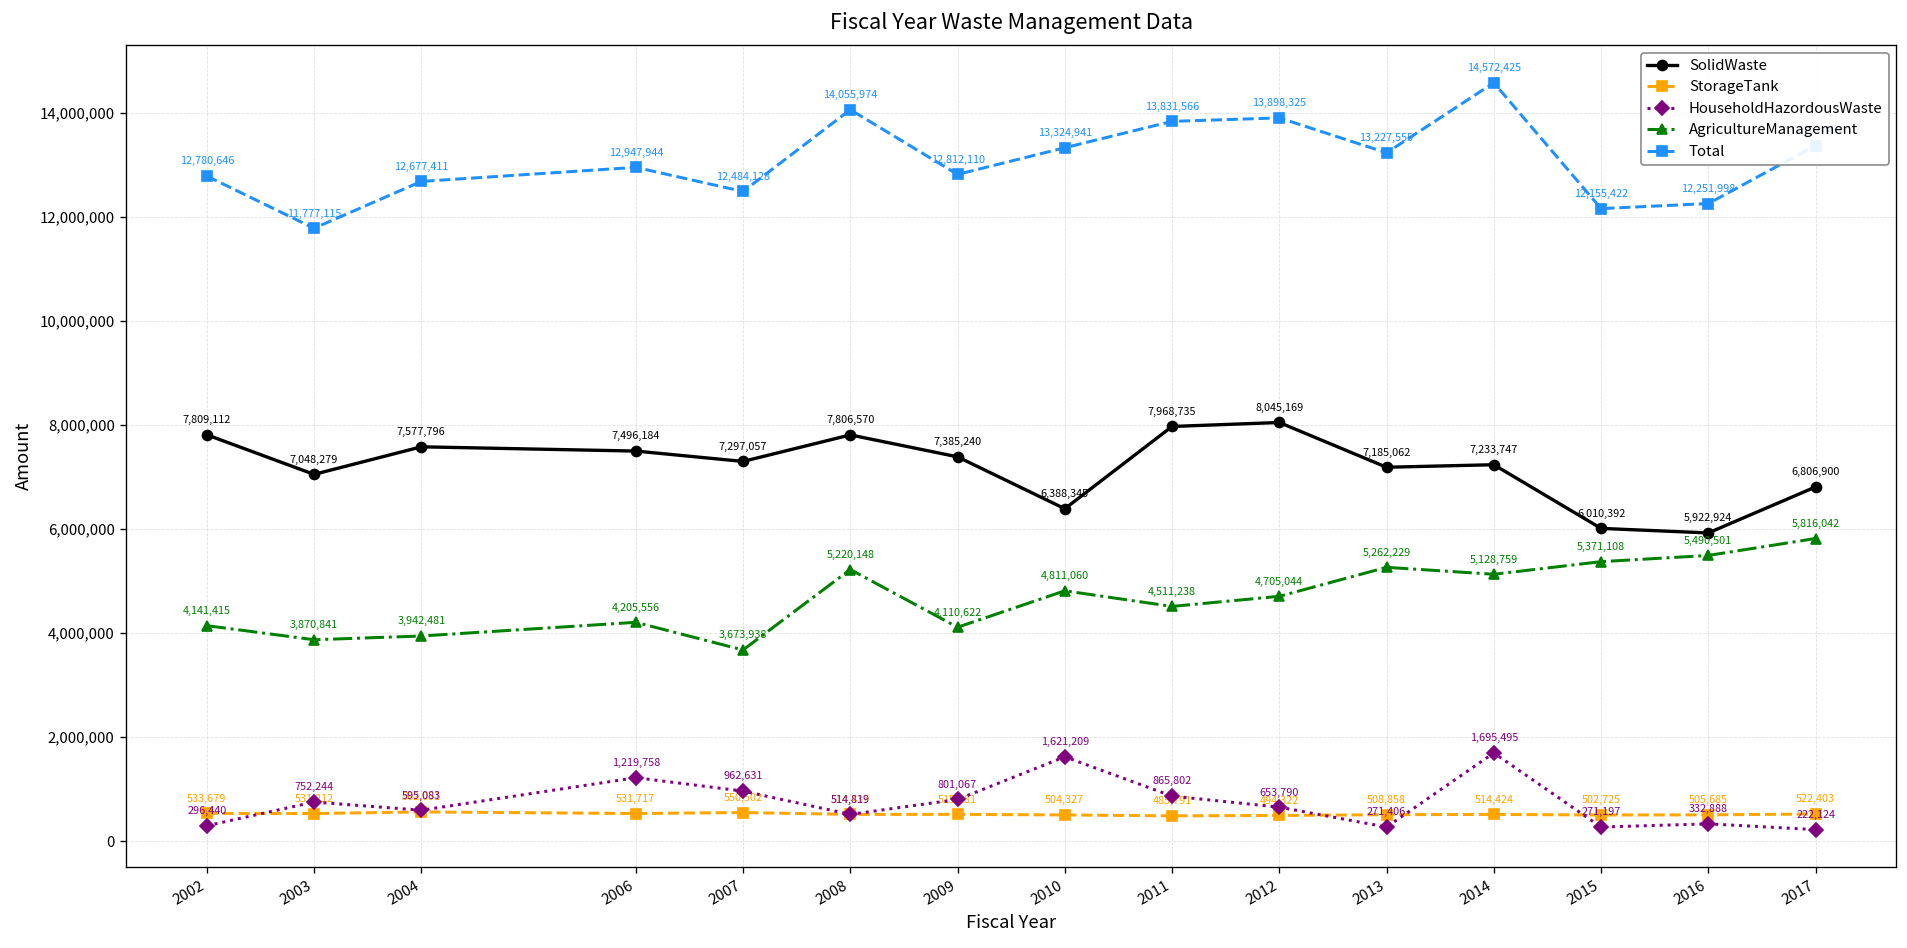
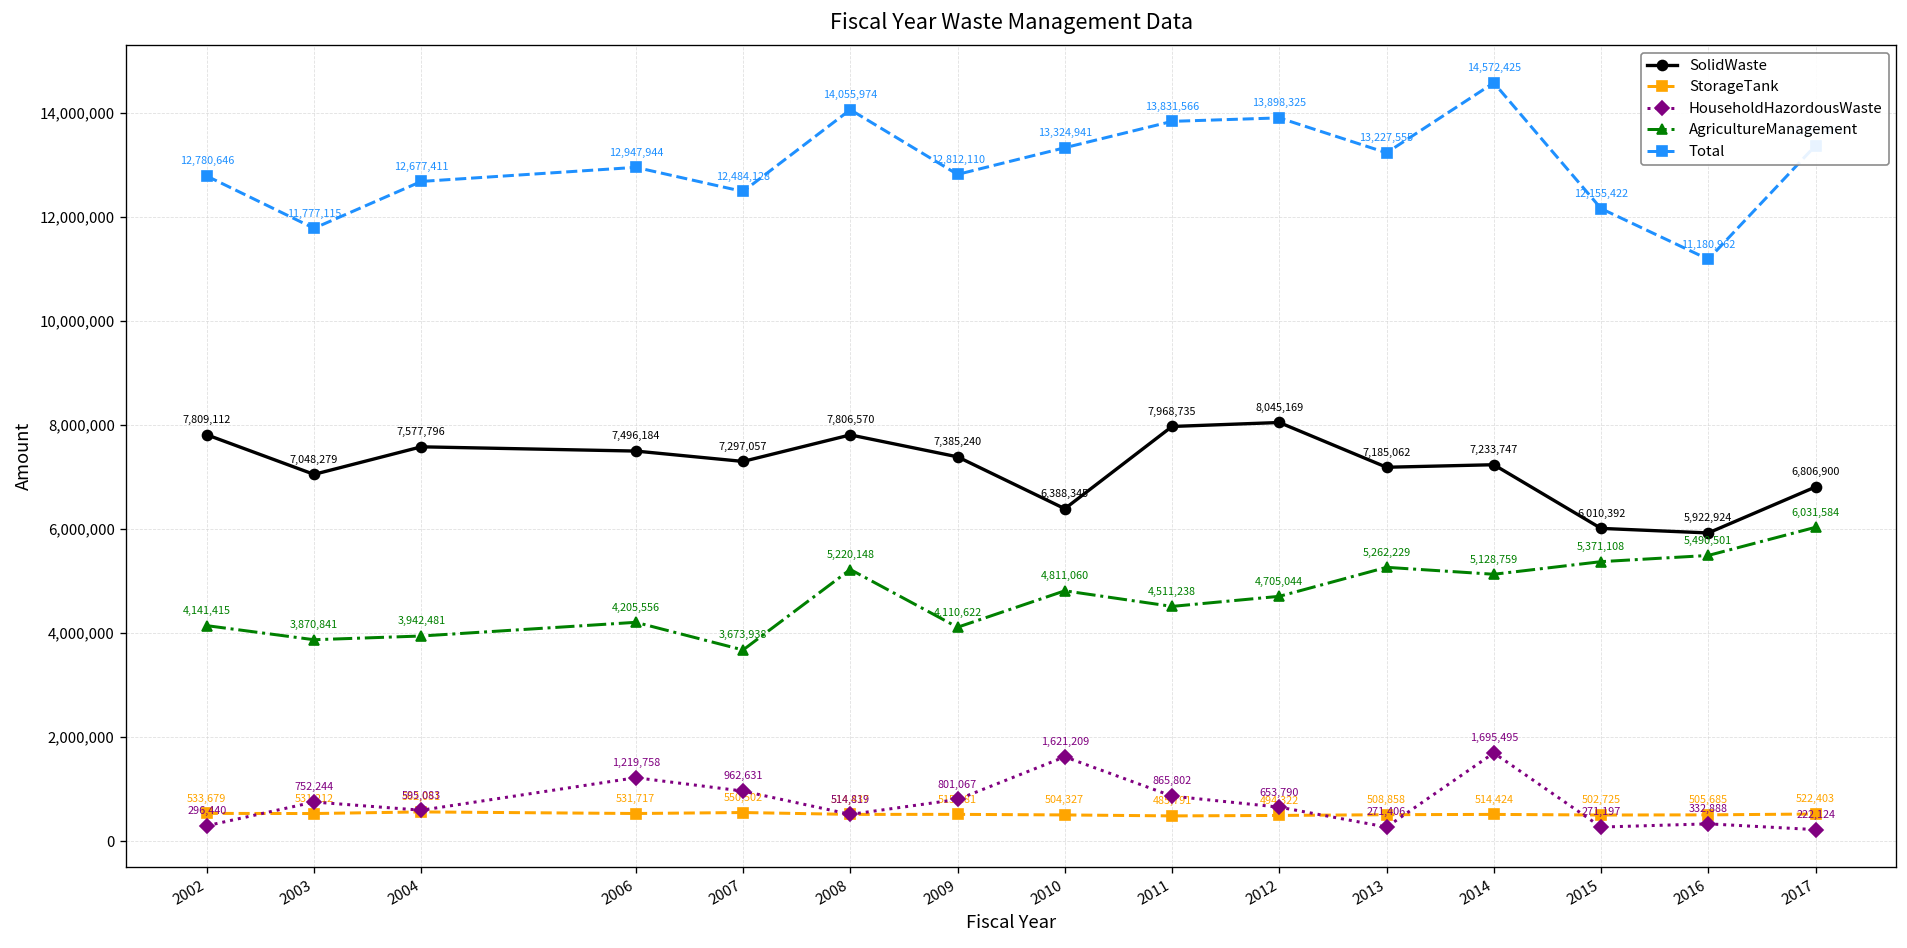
Total, 2016: 12,251,998 -> 11,180,962
AgricultureManagement, 2017: 5,816,042 -> 6,031,584
